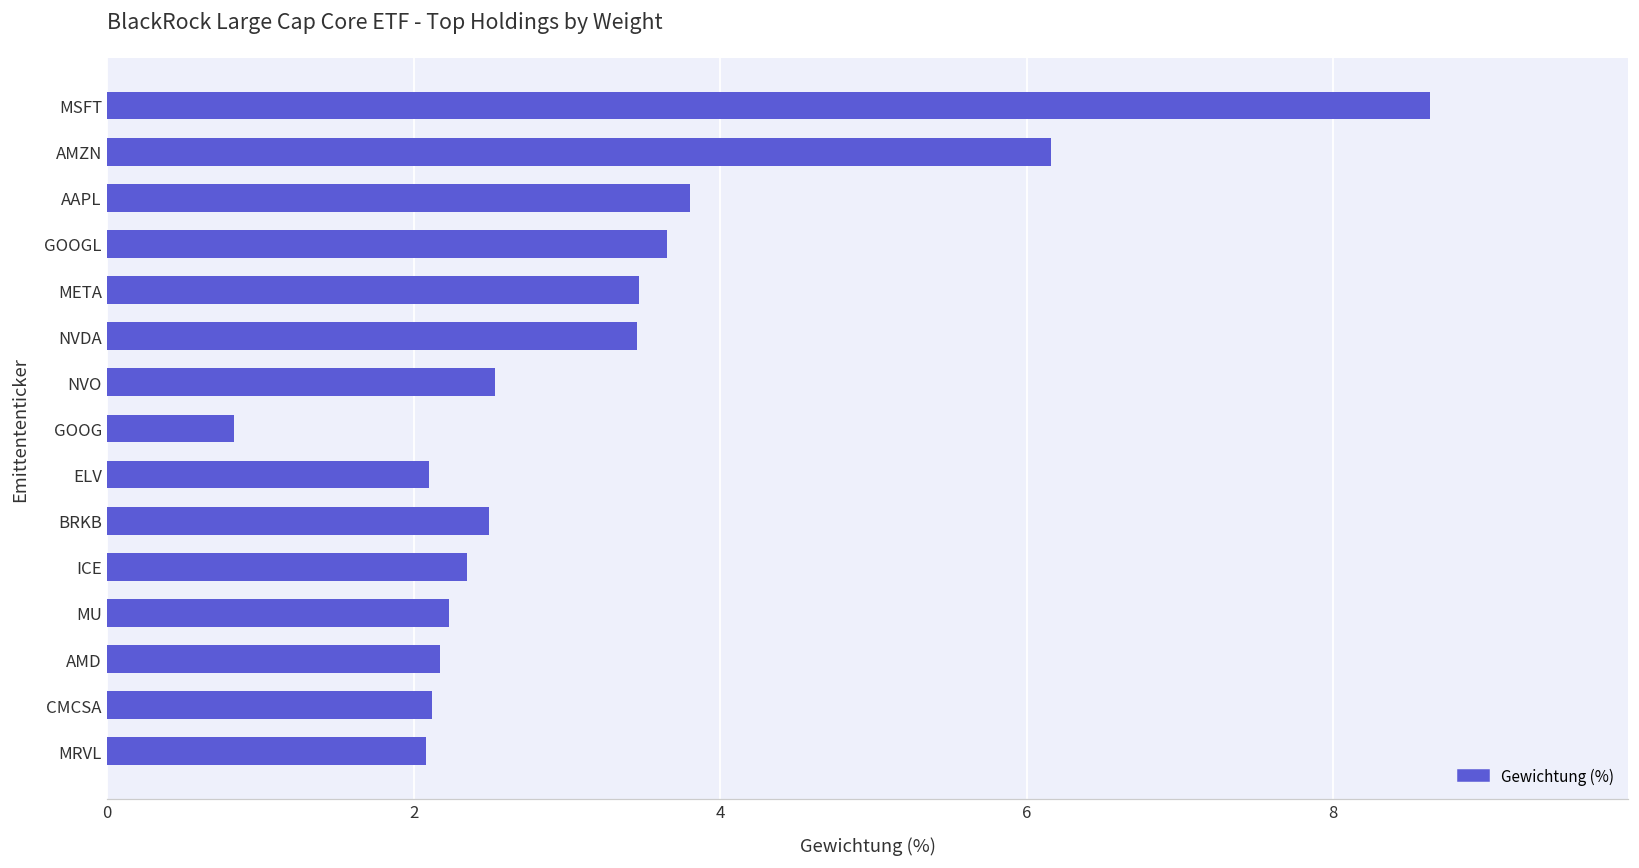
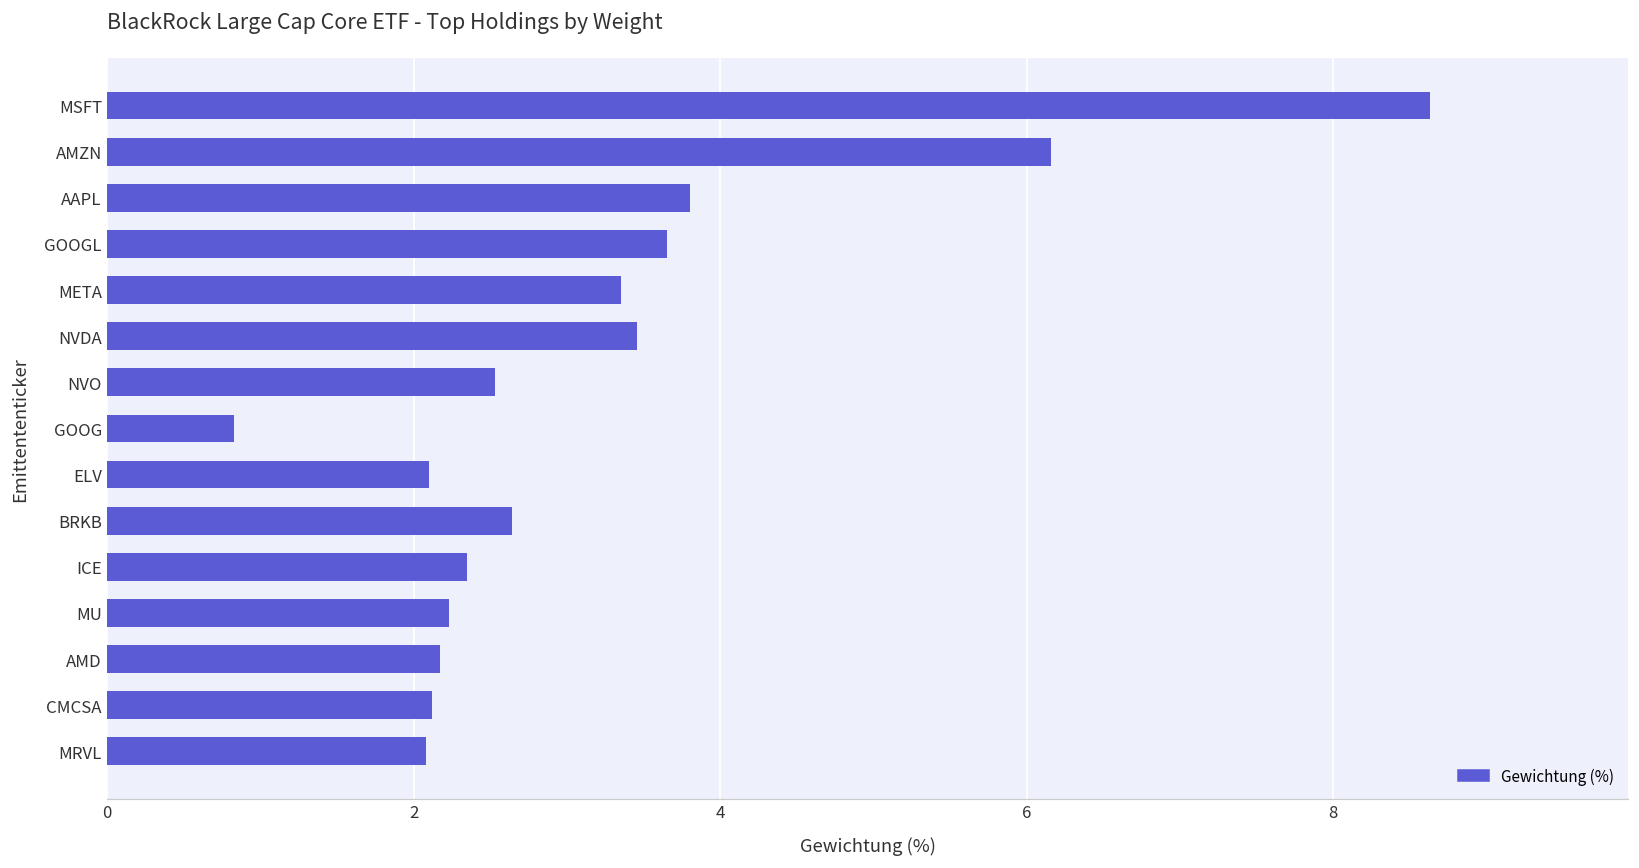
META: 3.47 -> 3.35
BRKB: 2.49 -> 2.64
